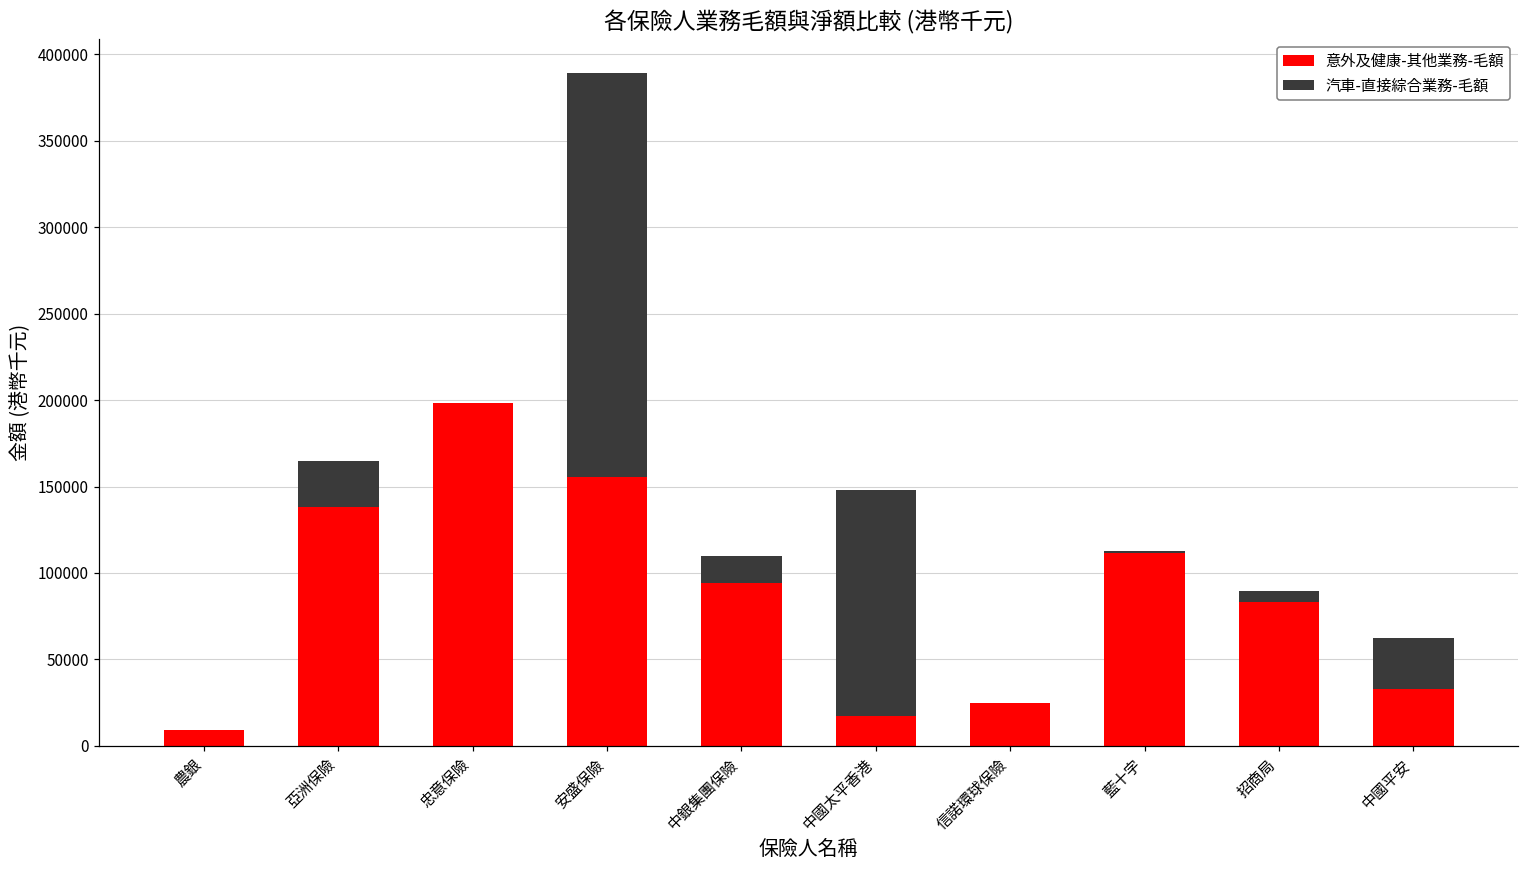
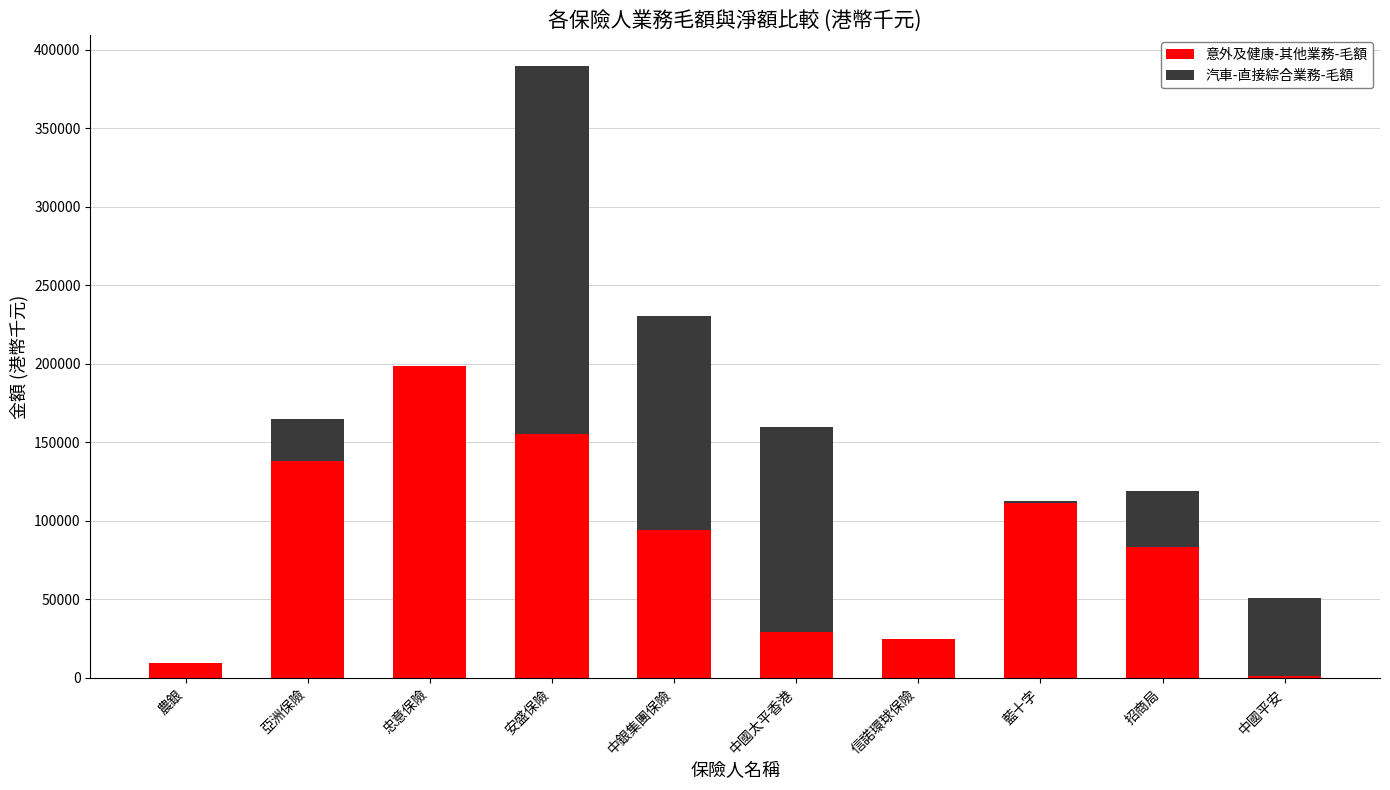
汽車-直接綜合業務-毛額, 中銀集團保險: 16000 -> 136000
意外及健康-其他業務-毛額, 中國太平香港: 17000 -> 29000
汽車-直接綜合業務-毛額, 招商局: 6000 -> 36000
意外及健康-其他業務-毛額, 中國平安: 33000 -> 1000
汽車-直接綜合業務-毛額, 中國平安: 29000 -> 50000
